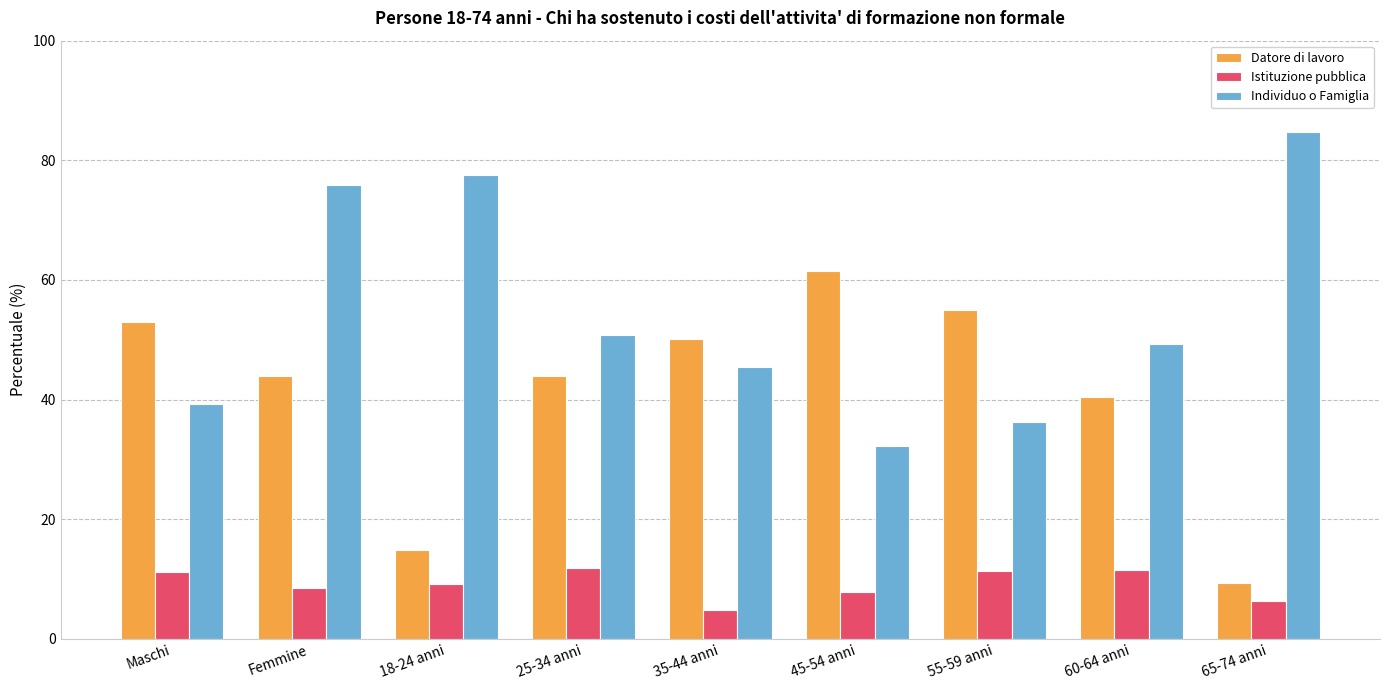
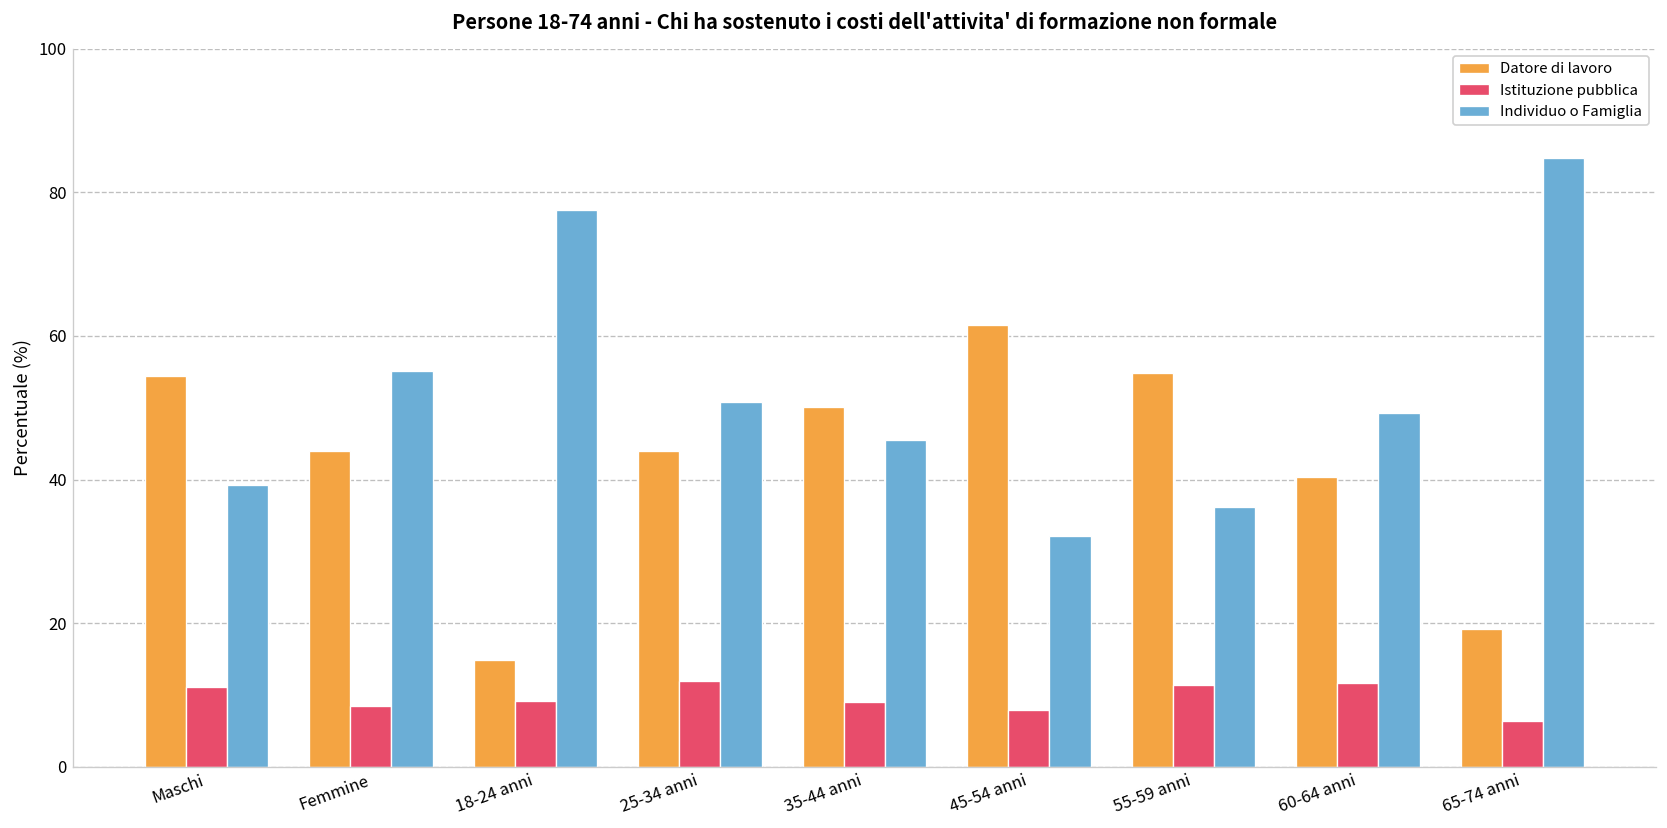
Datore di lavoro, Maschi: 53 -> 54
Individuo o Famiglia, Femmine: 76 -> 55
Istituzione pubblica, 35-44 anni: 5 -> 9
Datore di lavoro, 65-74 anni: 9 -> 19
